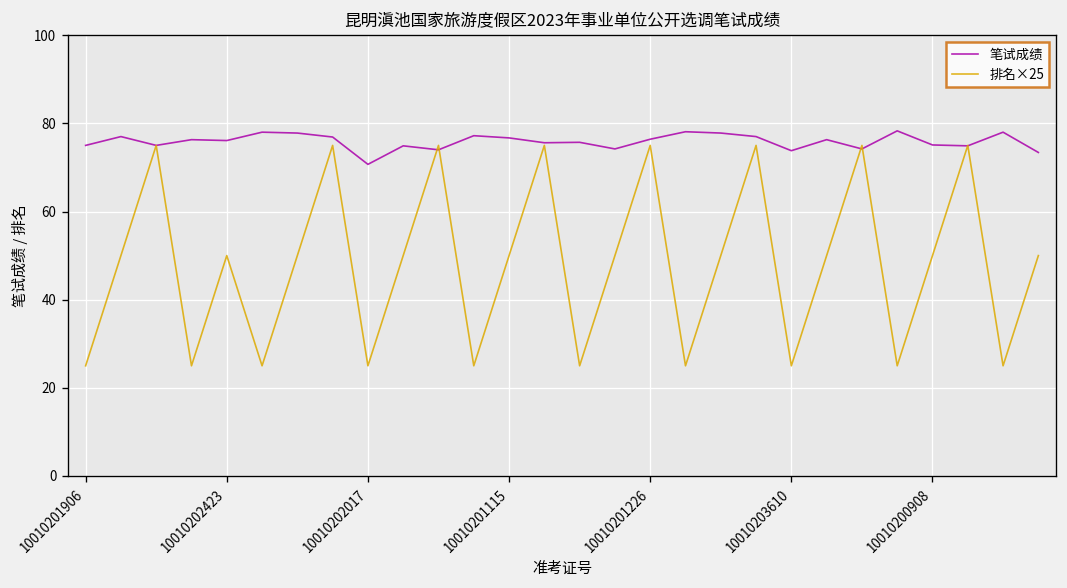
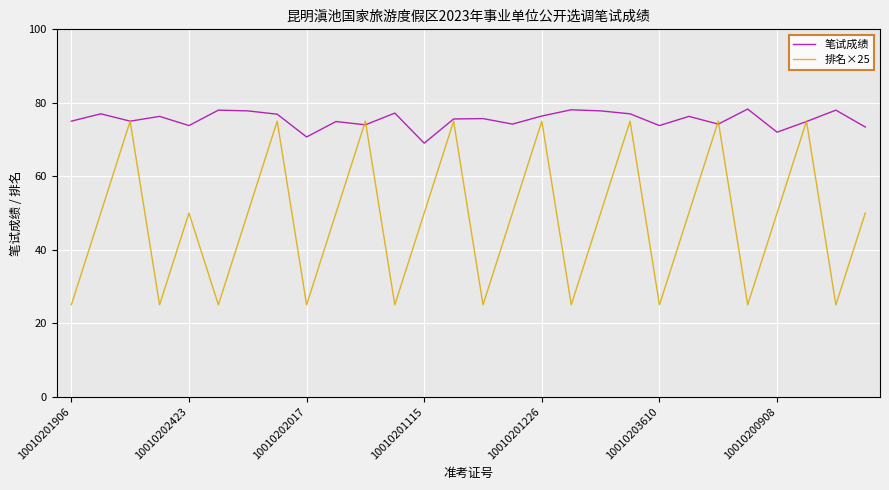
笔试成绩, 10010202423: 76 -> 74
笔试成绩, 10010201115: 77 -> 69
笔试成绩, 10010200908: 75 -> 72
